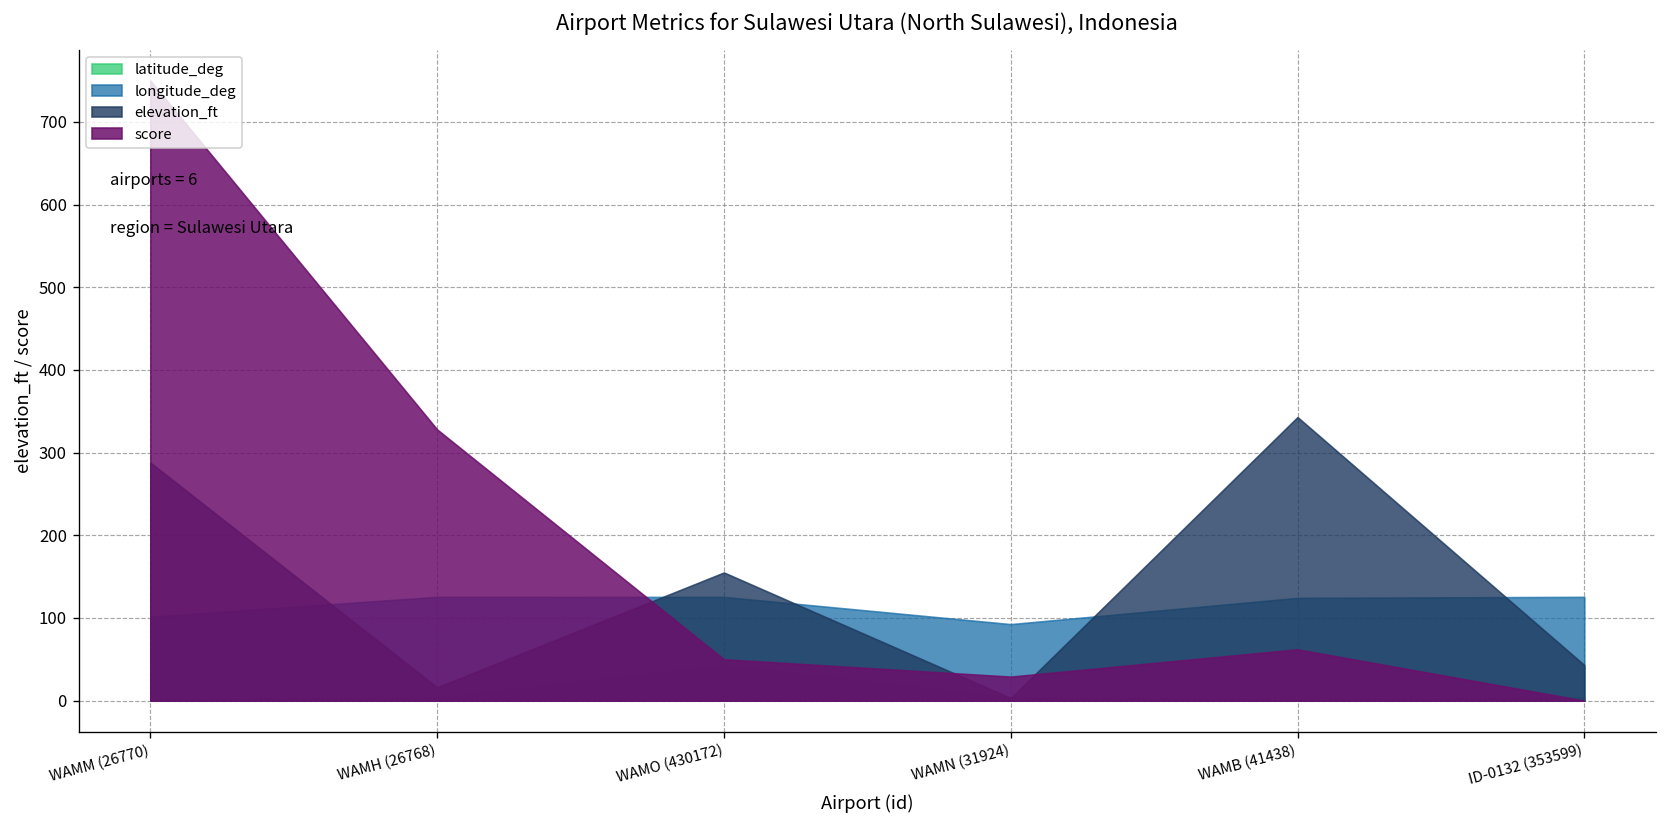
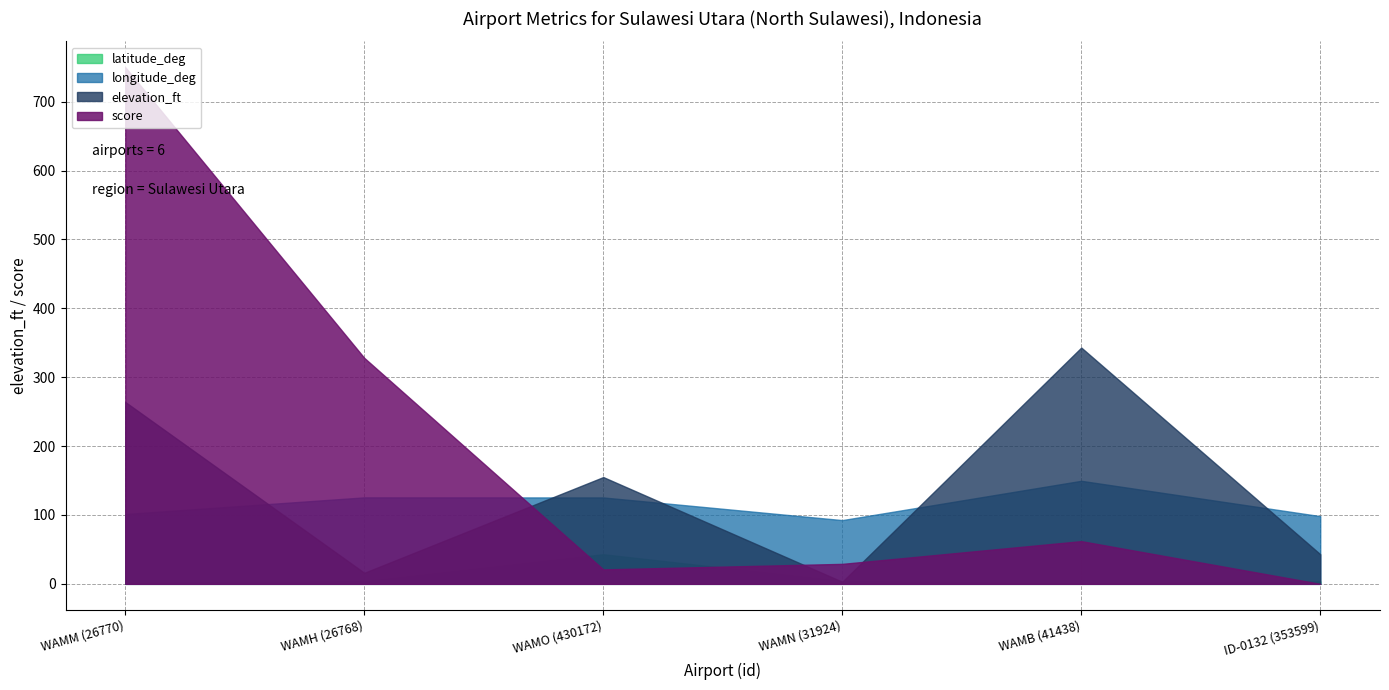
elevation_ft, WAMM (26770): 290 -> 260
score, WAMO (430172): 50 -> 20
longitude_deg, WAMB (41438): 120 -> 150
longitude_deg, ID-0132 (353599): 130 -> 100
